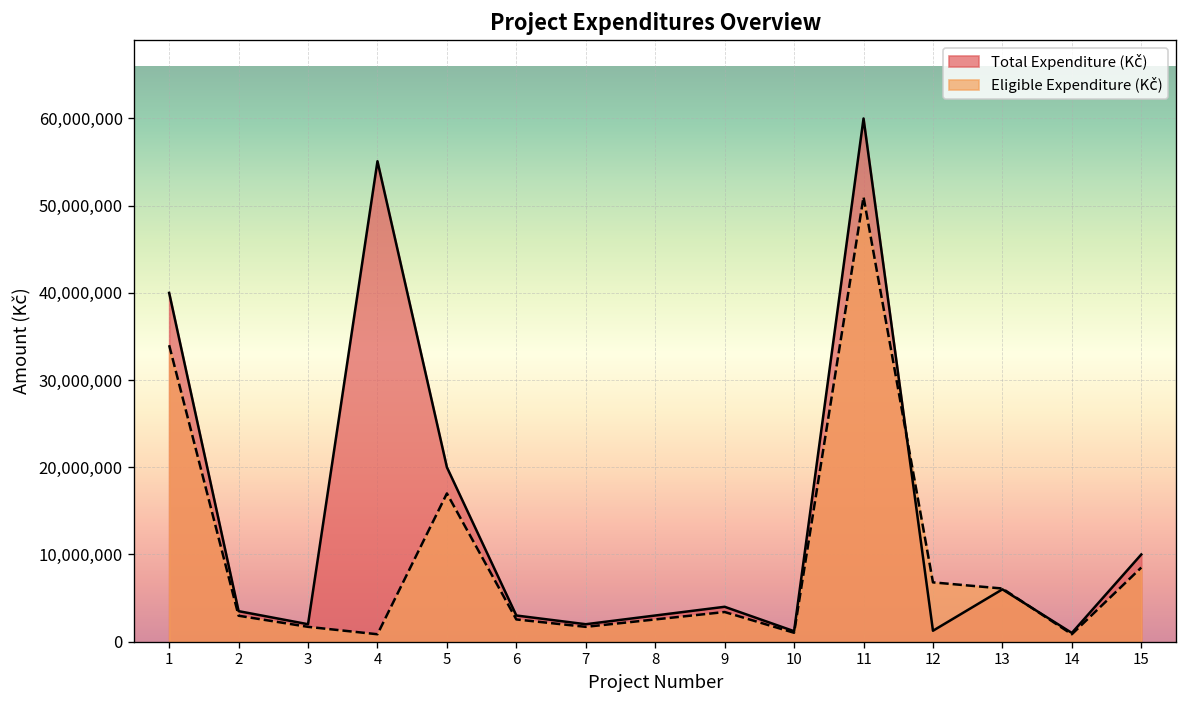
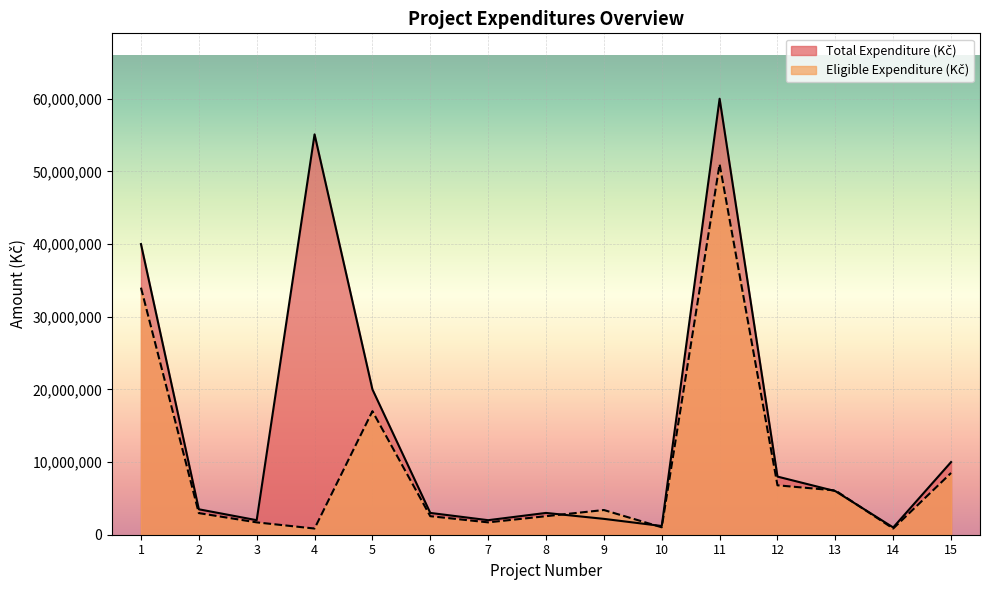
Total Expenditure (Kč), 9: 4,000,000 -> 2,000,000
Total Expenditure (Kč), 12: 1,000,000 -> 8,000,000
